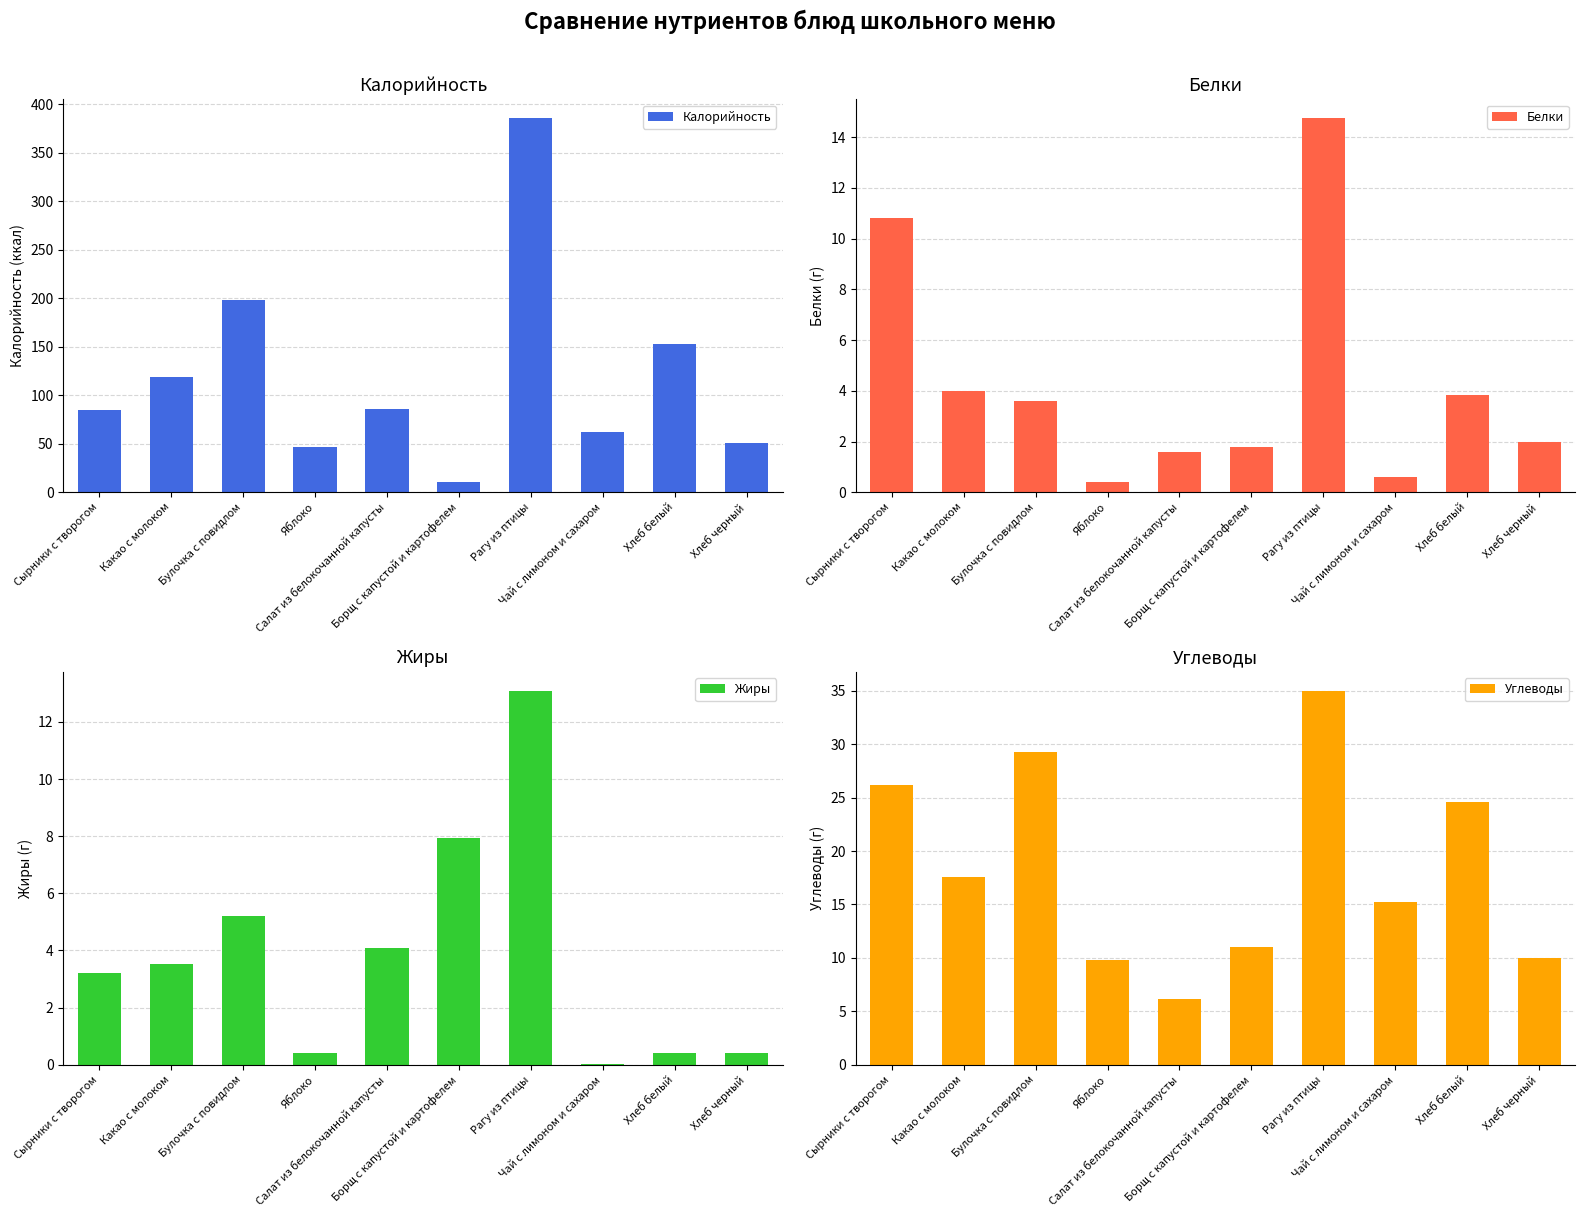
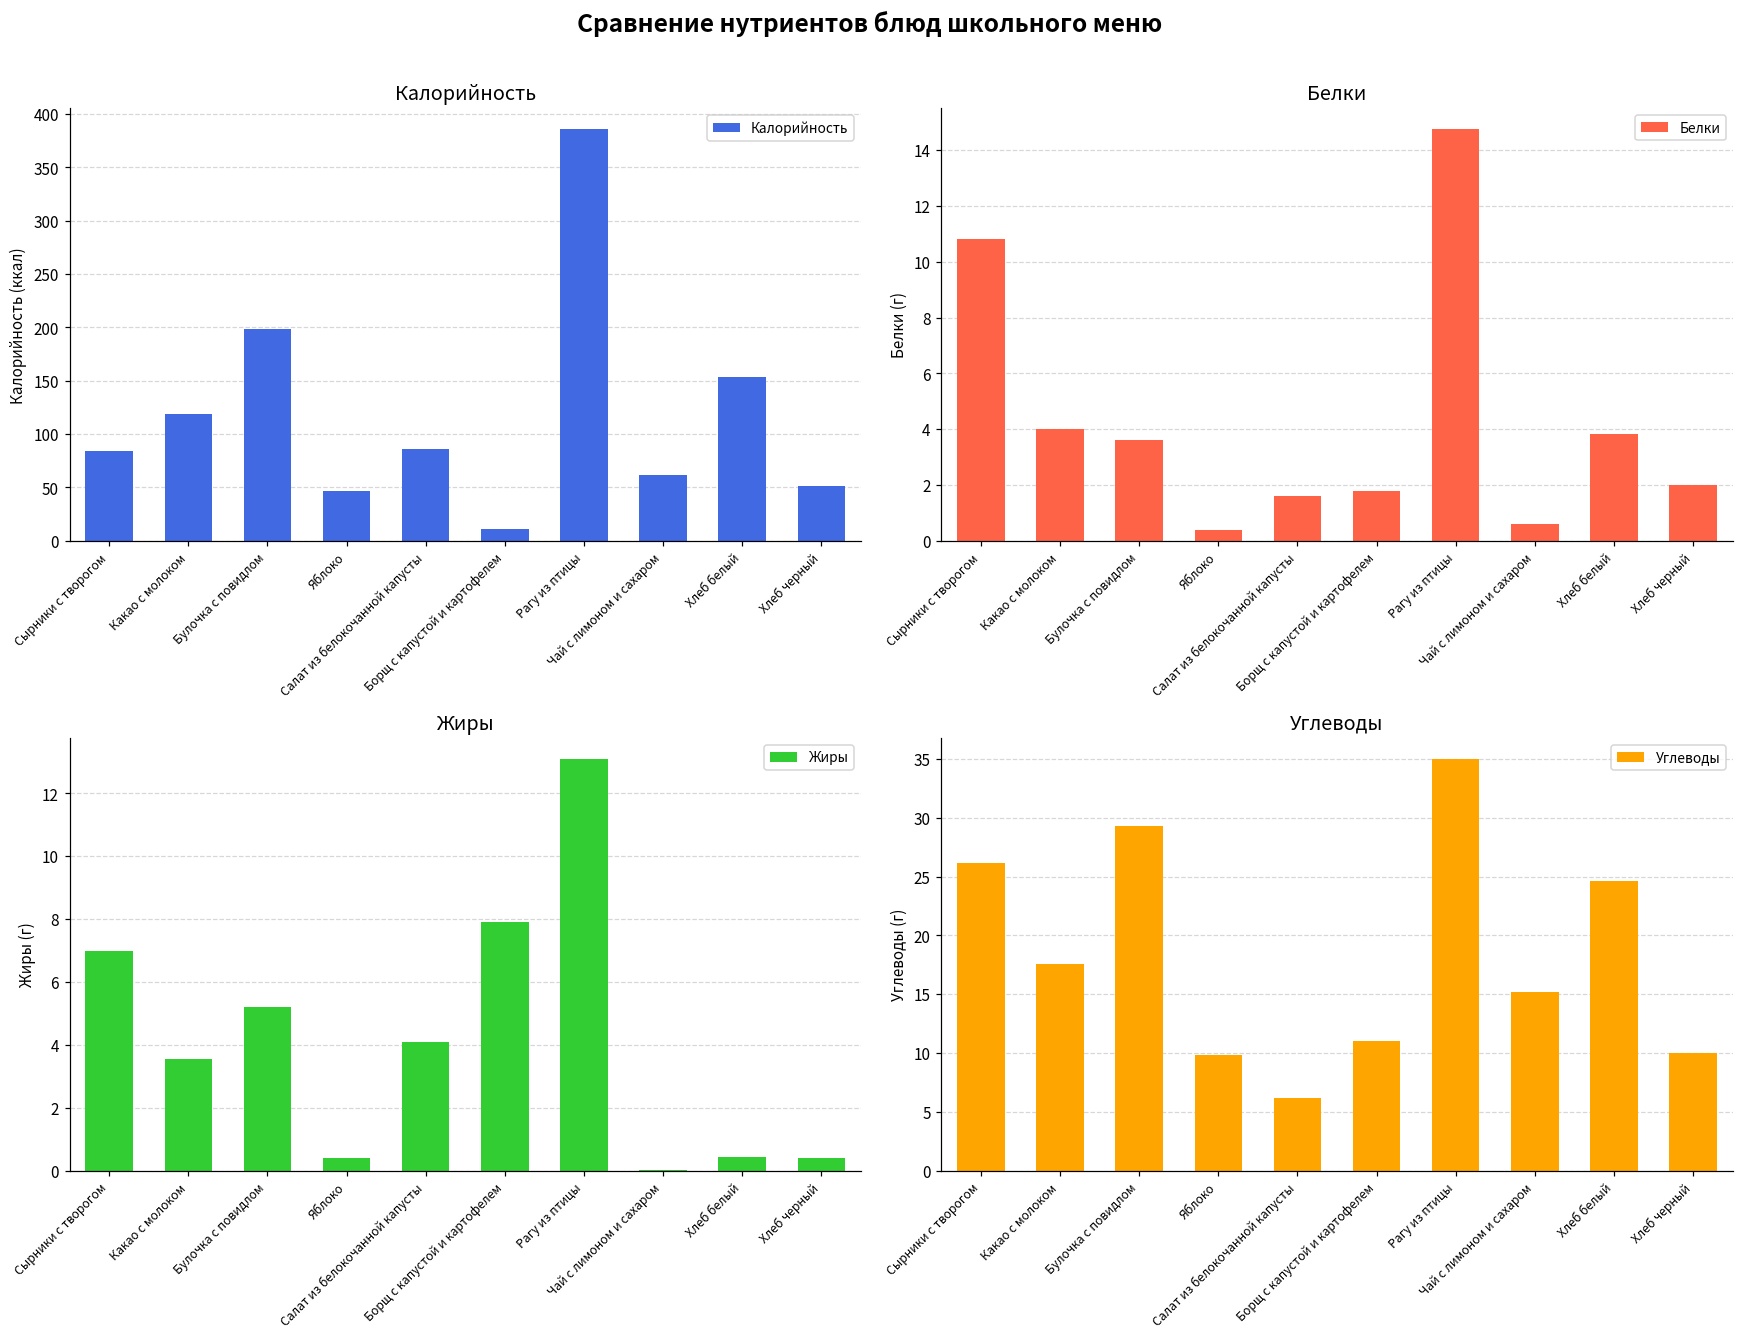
Жиры, Сырники с творогом: 3.2 -> 7.0
